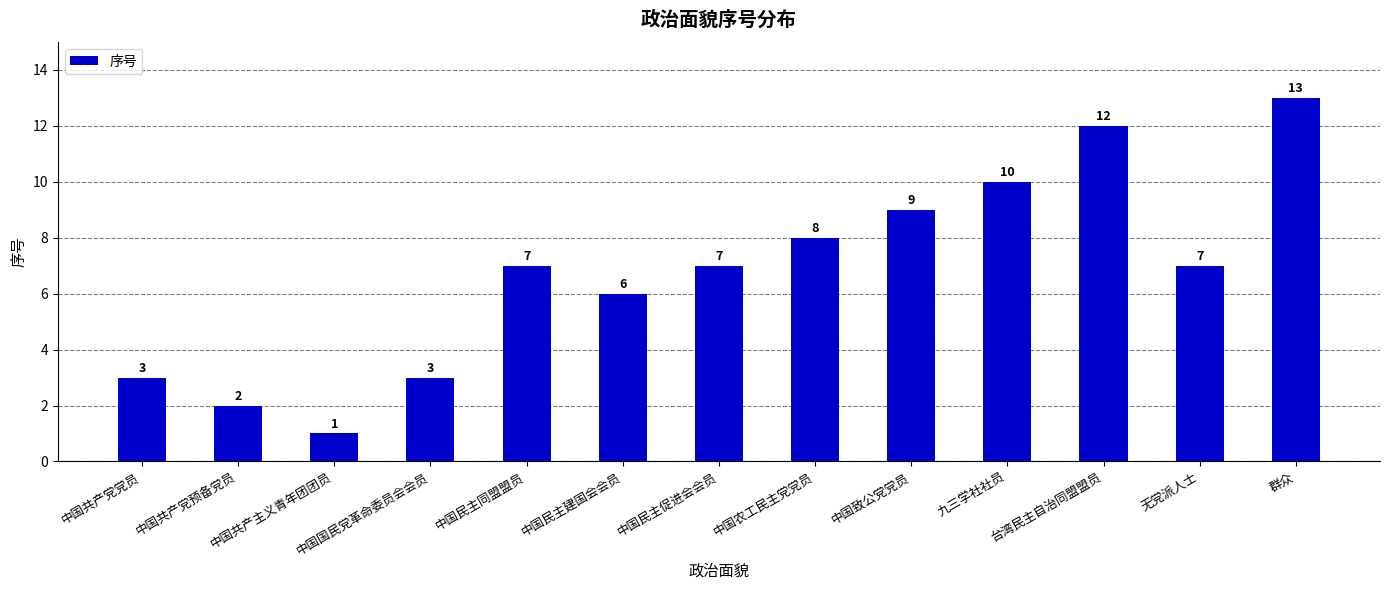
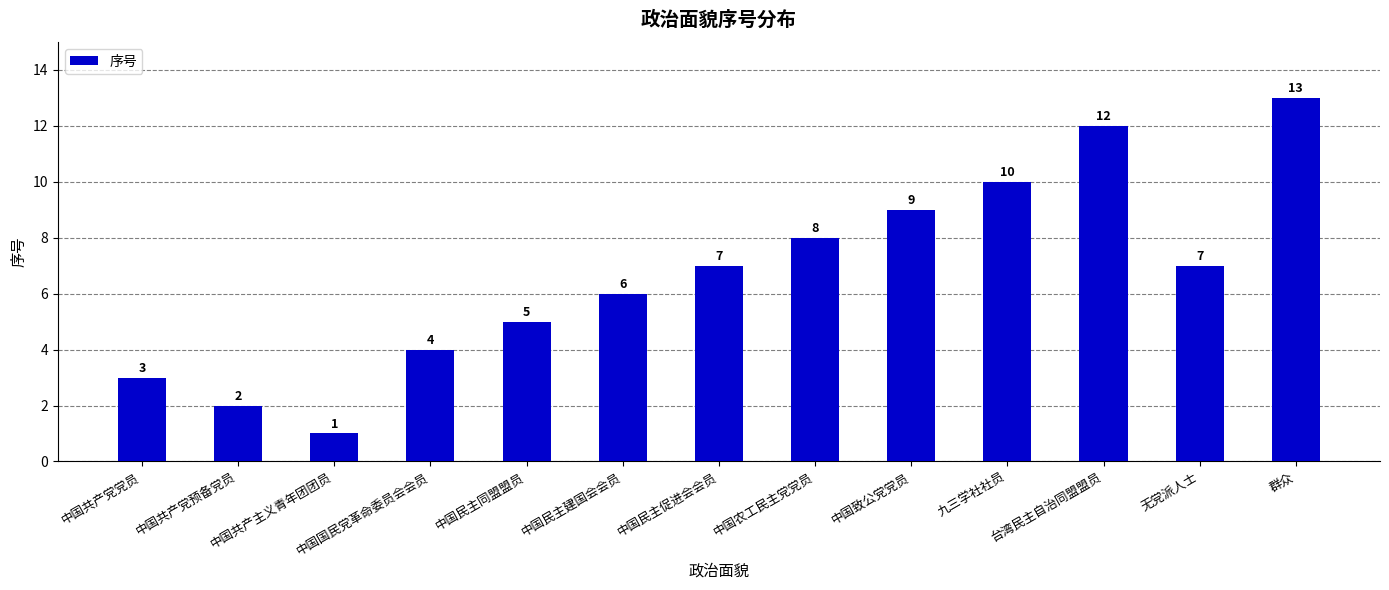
中国国民党革命委员会会员: 3 -> 4
中国民主同盟盟员: 7 -> 5
